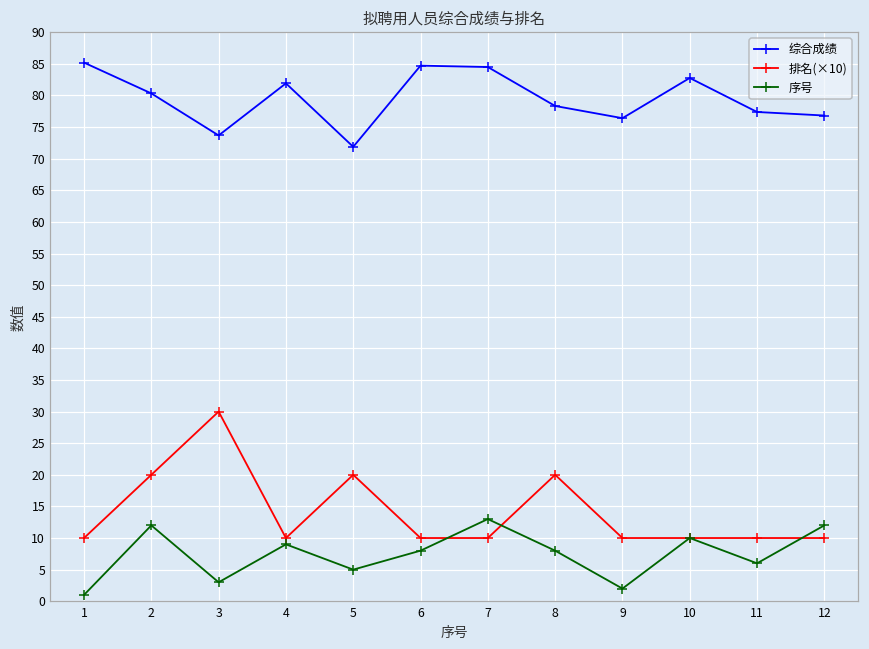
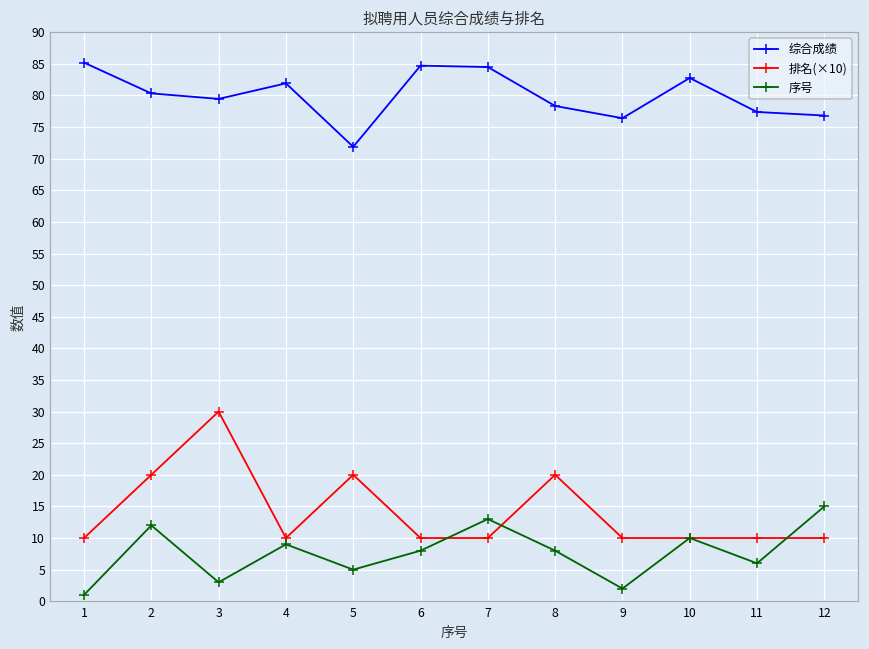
综合成绩, 3: 74 -> 79
序号, 12: 12 -> 15
